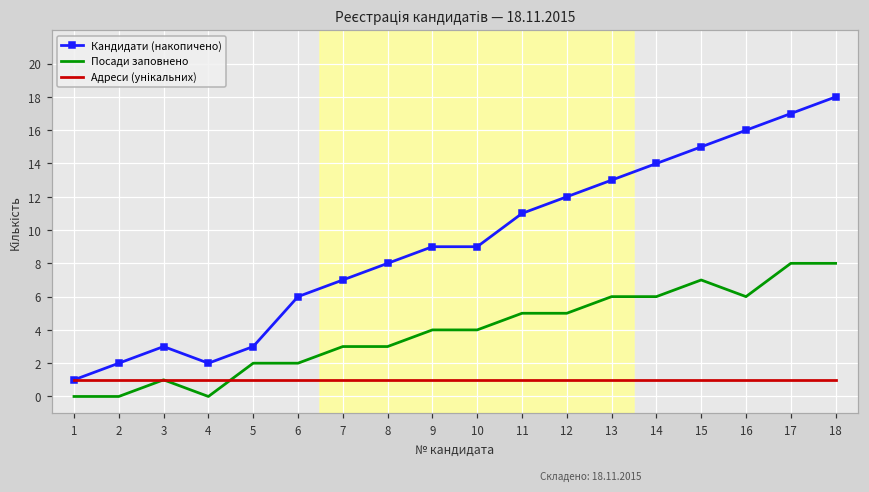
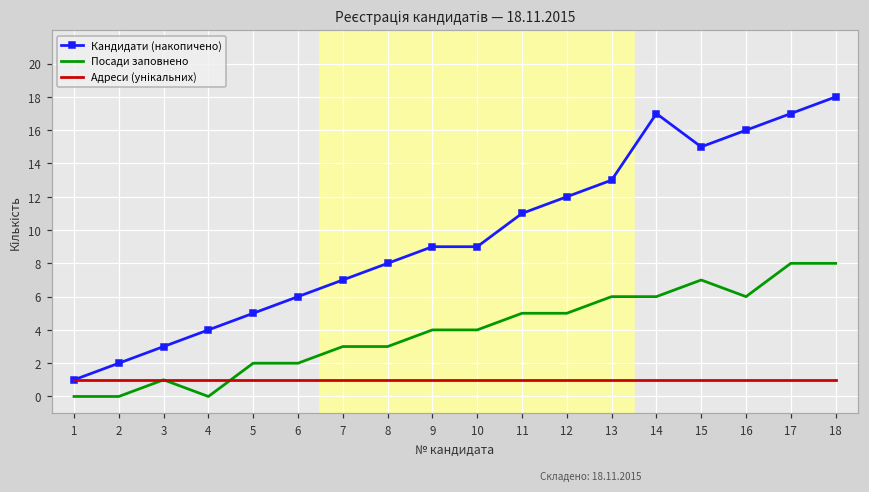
Кандидати (накопичено), 4: 2 -> 4
Кандидати (накопичено), 5: 3 -> 5
Кандидати (накопичено), 14: 14 -> 17
